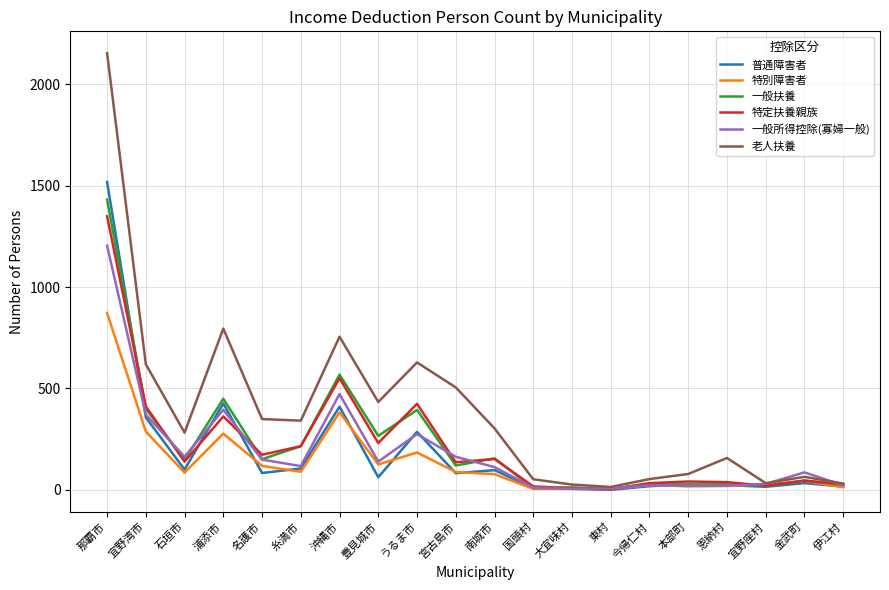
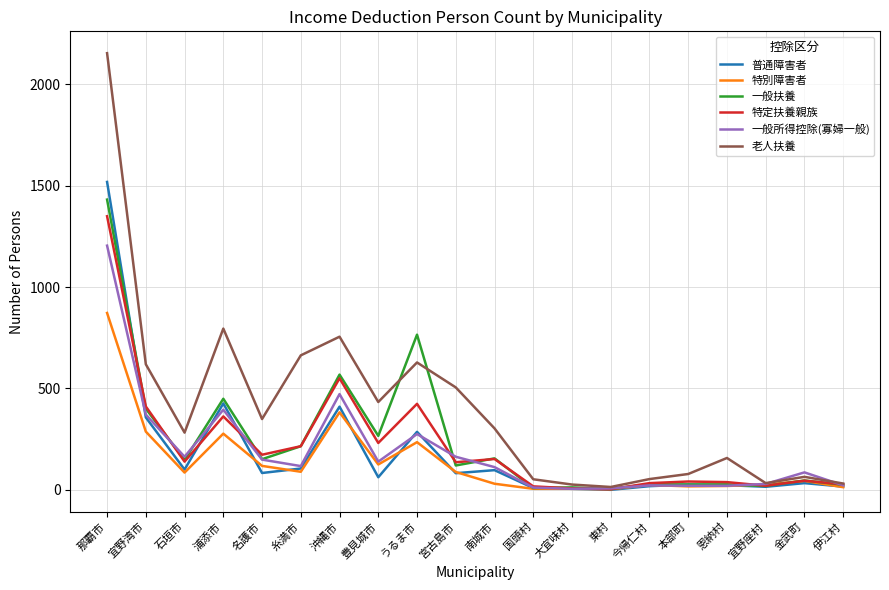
老人扶養, 糸満市: 340 -> 660
特別障害者, うるま市: 180 -> 240
一般扶養, うるま市: 390 -> 770
特別障害者, 南城市: 80 -> 30
